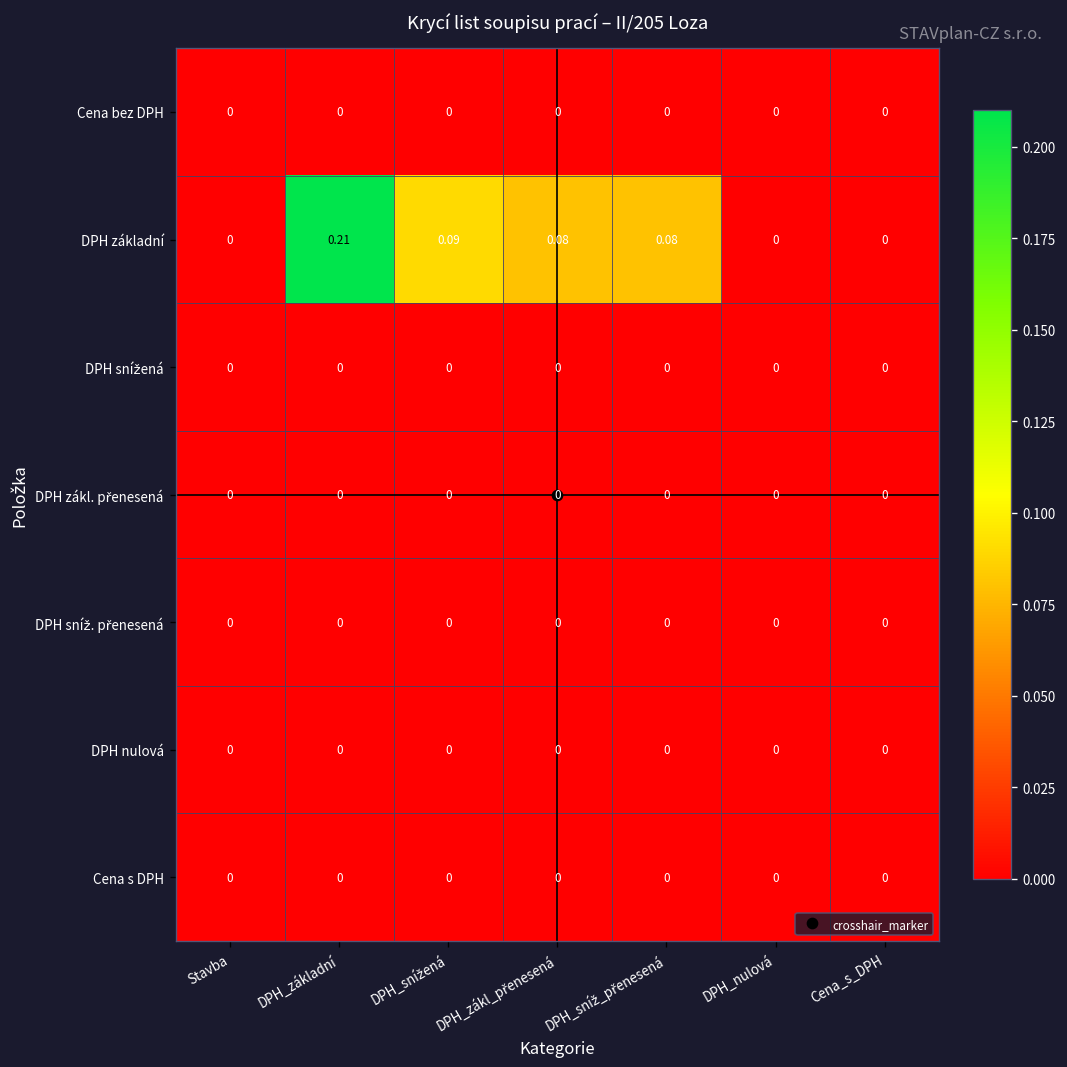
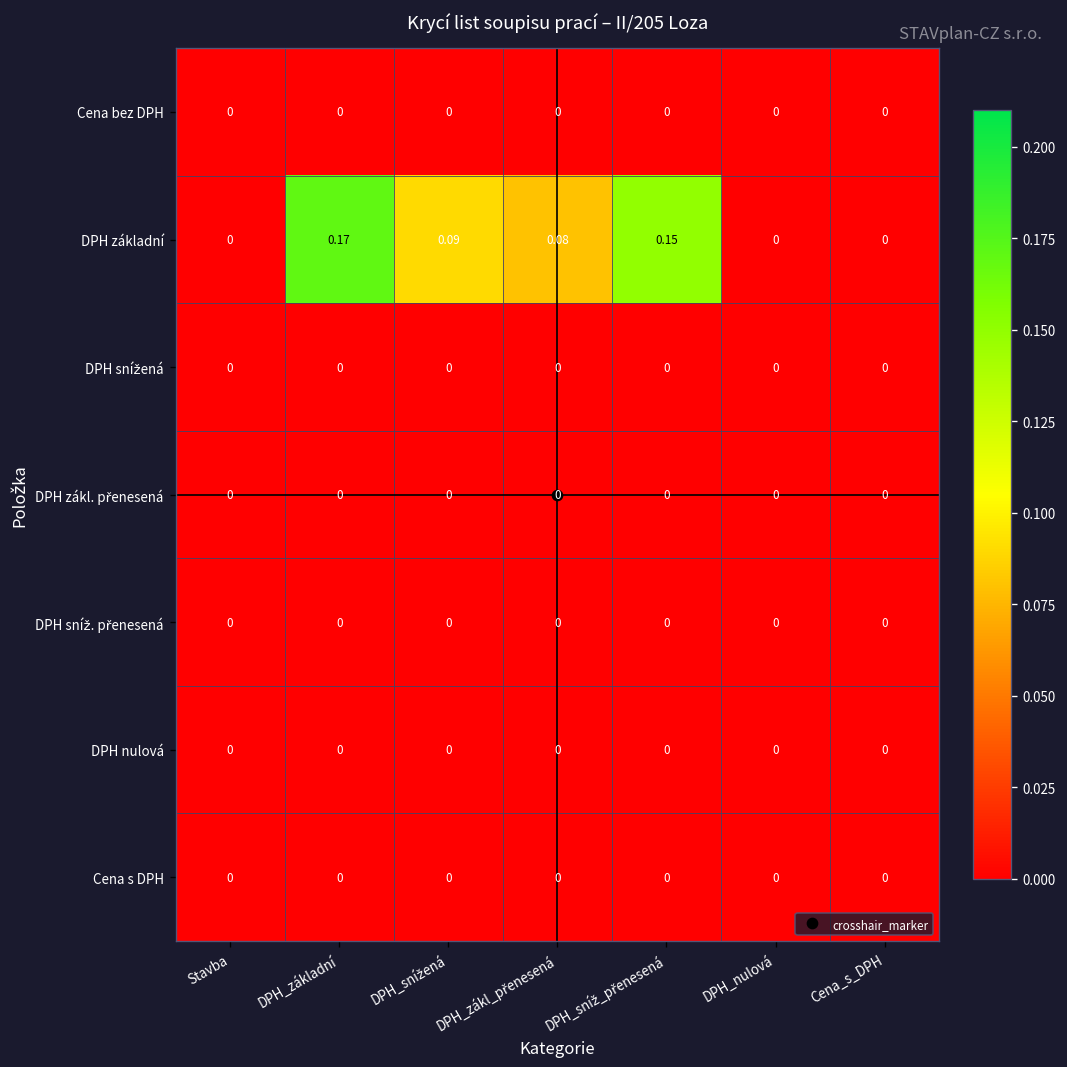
DPH základní, DPH_základní: 0.21 -> 0.17
DPH základní, DPH_sníž_přenesená: 0.08 -> 0.15
